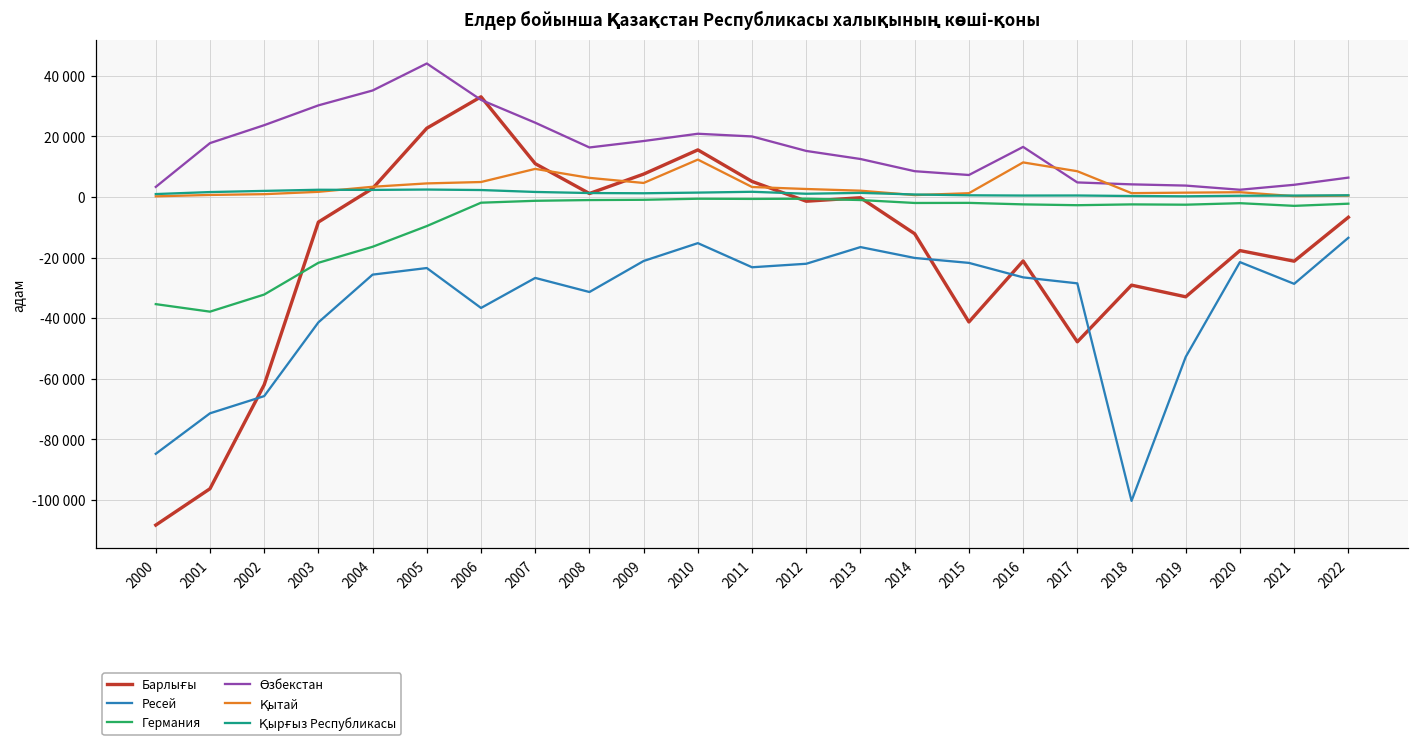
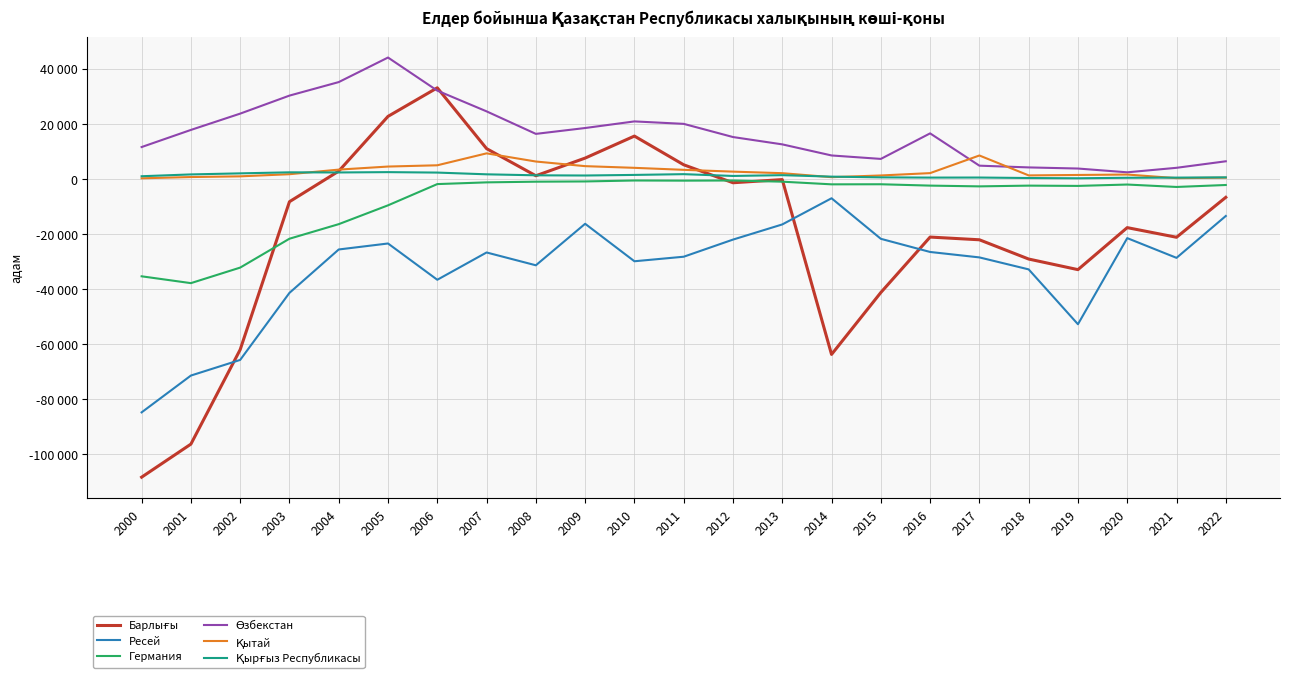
Өзбекстан, 2000: 3000 -> 12000
Ресей, 2009: -21000 -> -16000
Ресей, 2010: -15000 -> -30000
Қытай, 2010: 12000 -> 4000
Ресей, 2011: -23000 -> -28000
Барлығы, 2014: -12000 -> -64000
Ресей, 2014: -20000 -> -7000
Қытай, 2016: 11000 -> 2000
Барлығы, 2017: -48000 -> -22000
Ресей, 2018: -100000 -> -33000
